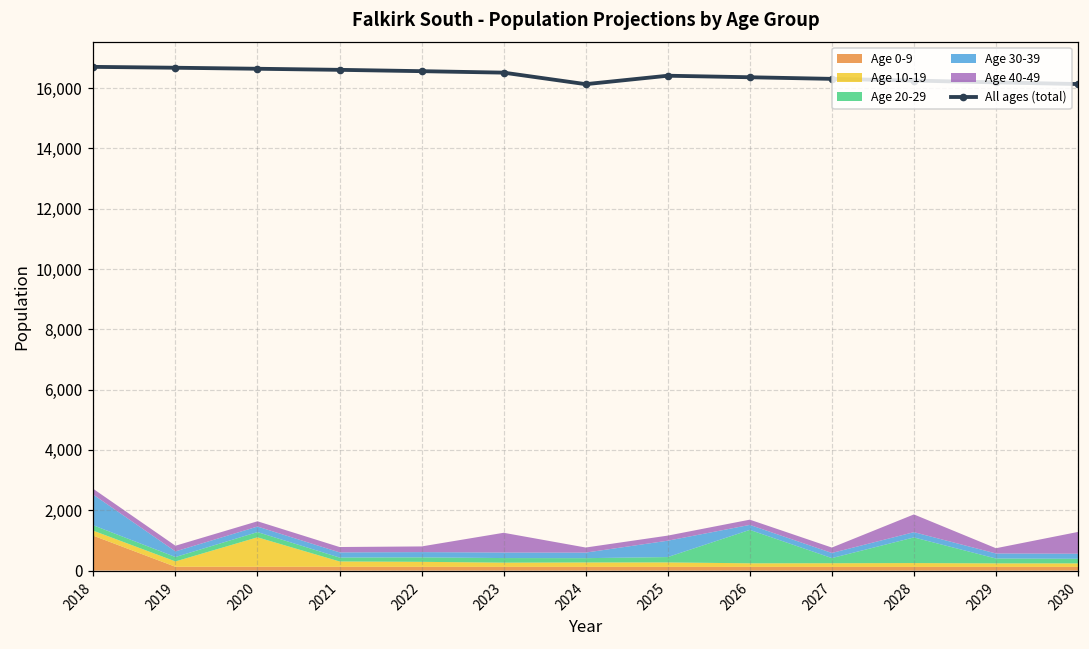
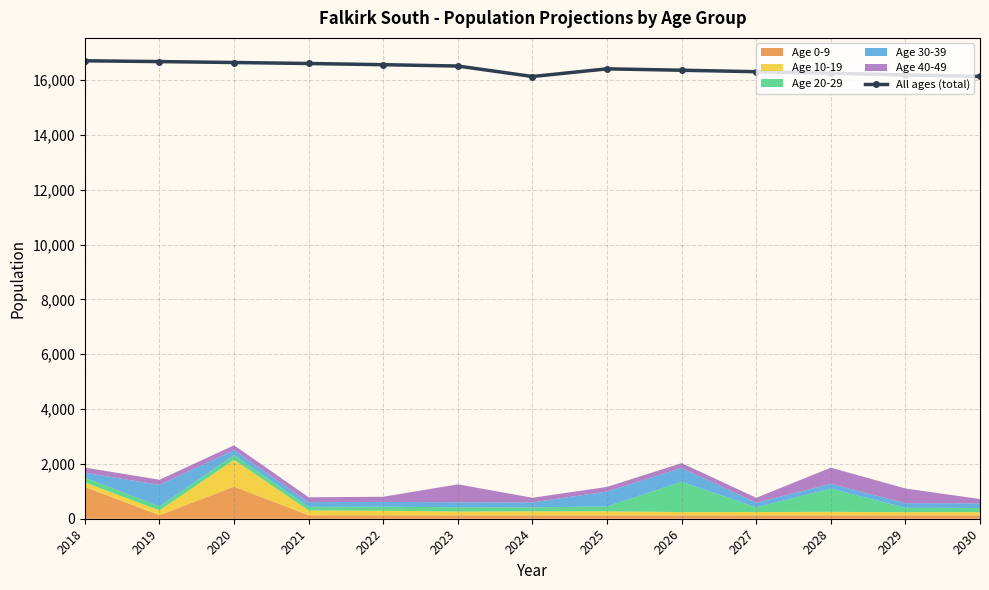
Age 30-39, 2018: 1,000 -> 200
Age 30-39, 2019: 200 -> 800
Age 0-9, 2020: 100 -> 1,200
Age 30-39, 2026: 200 -> 500
Age 40-49, 2029: 200 -> 500
Age 40-49, 2030: 700 -> 200
